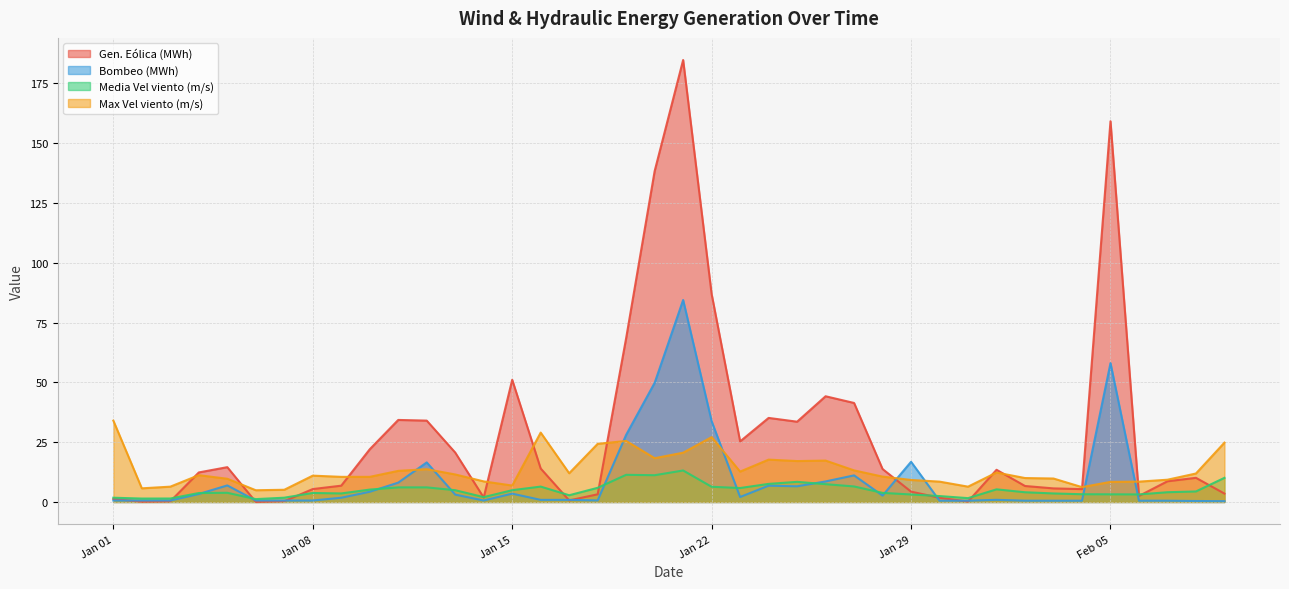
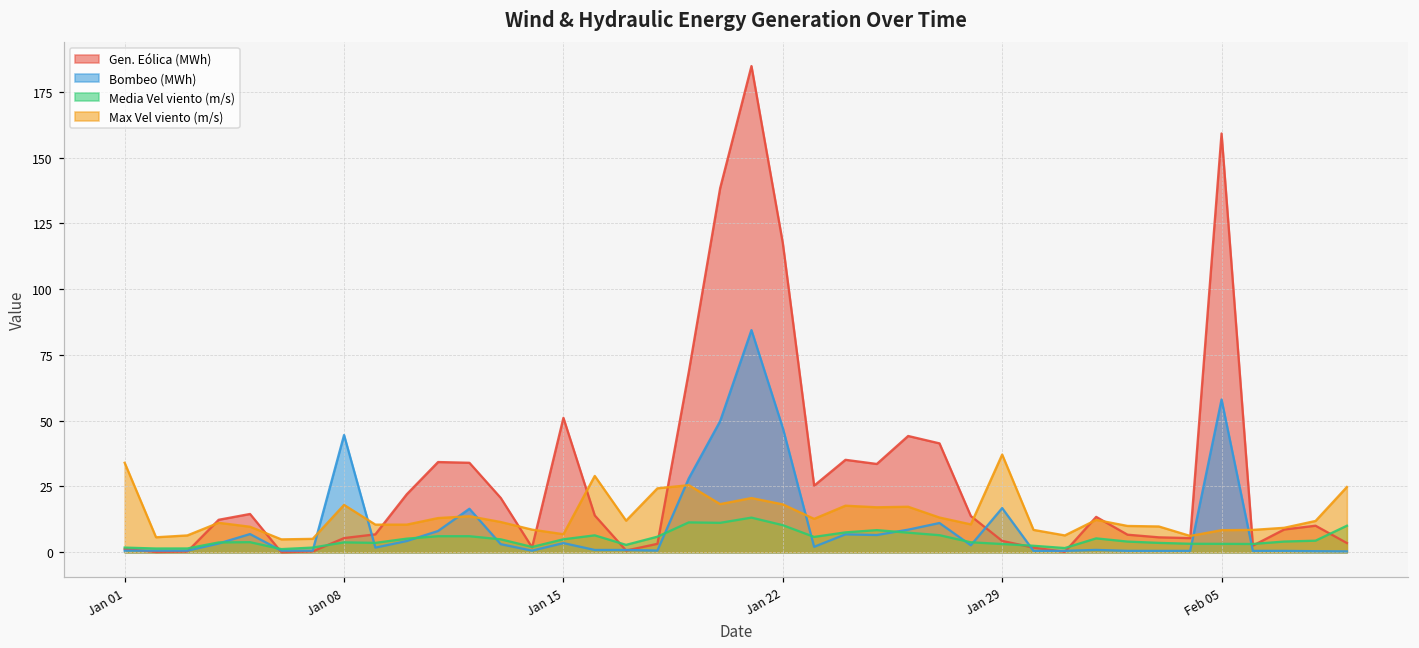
Bombeo (MWh), Jan 08: 1 -> 45
Max Vel viento (m/s), Jan 08: 11 -> 18
Gen. Eólica (MWh), Jan 22: 87 -> 118
Bombeo (MWh), Jan 22: 34 -> 47
Media Vel viento (m/s), Jan 22: 6 -> 10
Max Vel viento (m/s), Jan 22: 27 -> 18
Max Vel viento (m/s), Jan 29: 9 -> 37
